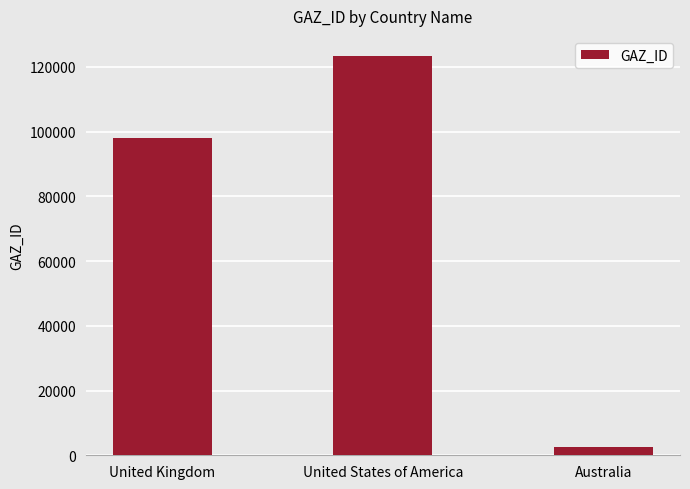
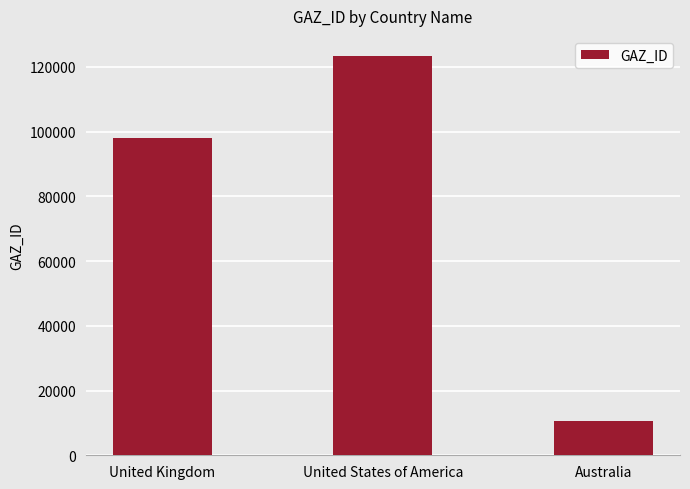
Australia: 2000 -> 10000
